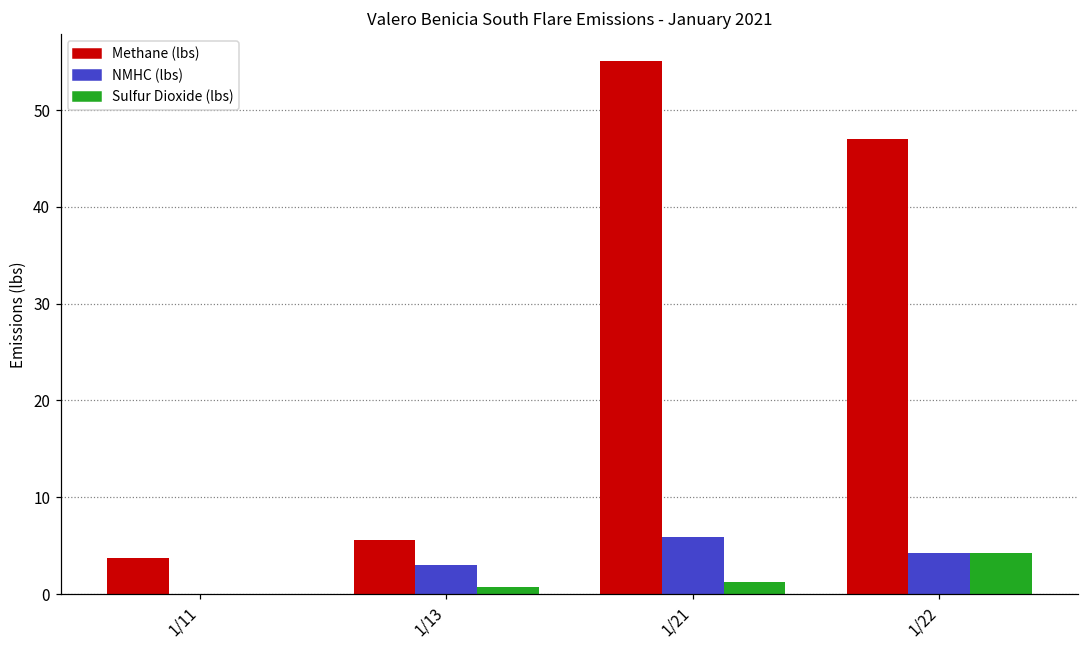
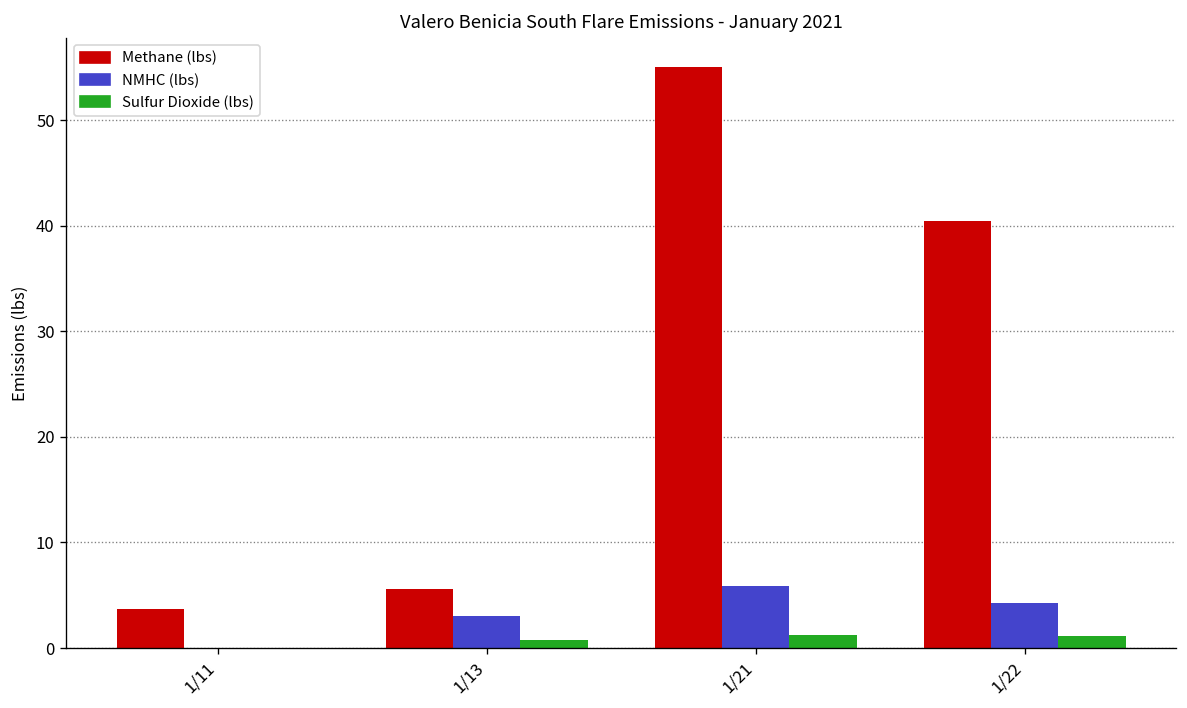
Methane (lbs), 1/22: 47 -> 40
Sulfur Dioxide (lbs), 1/22: 4 -> 1
